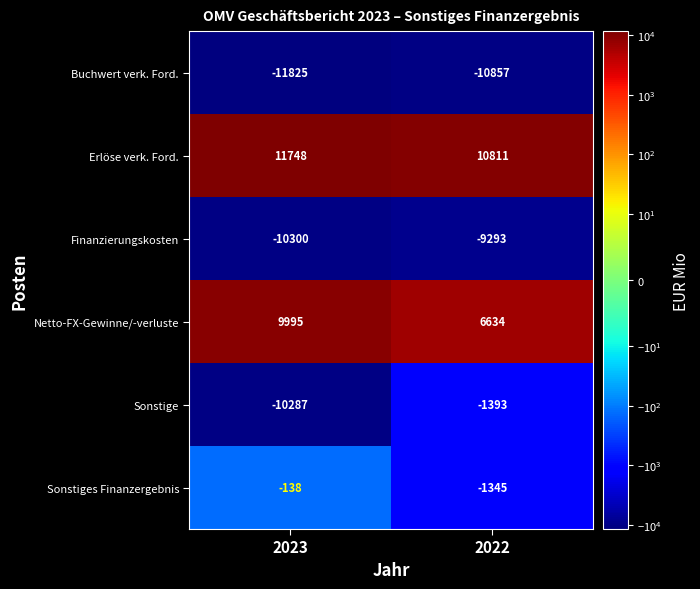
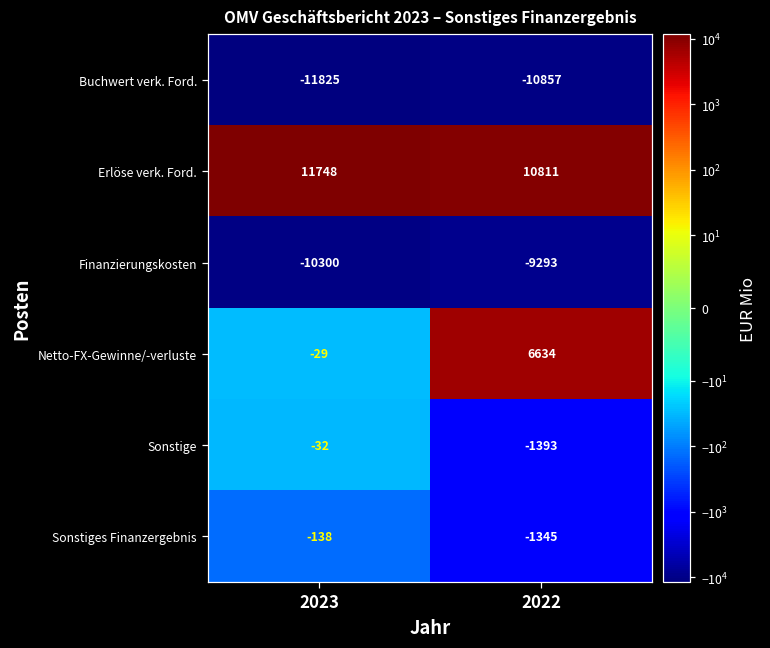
Netto-FX-Gewinne/-verluste, 2023: 9995 -> -29
Sonstige, 2023: -10287 -> -32
